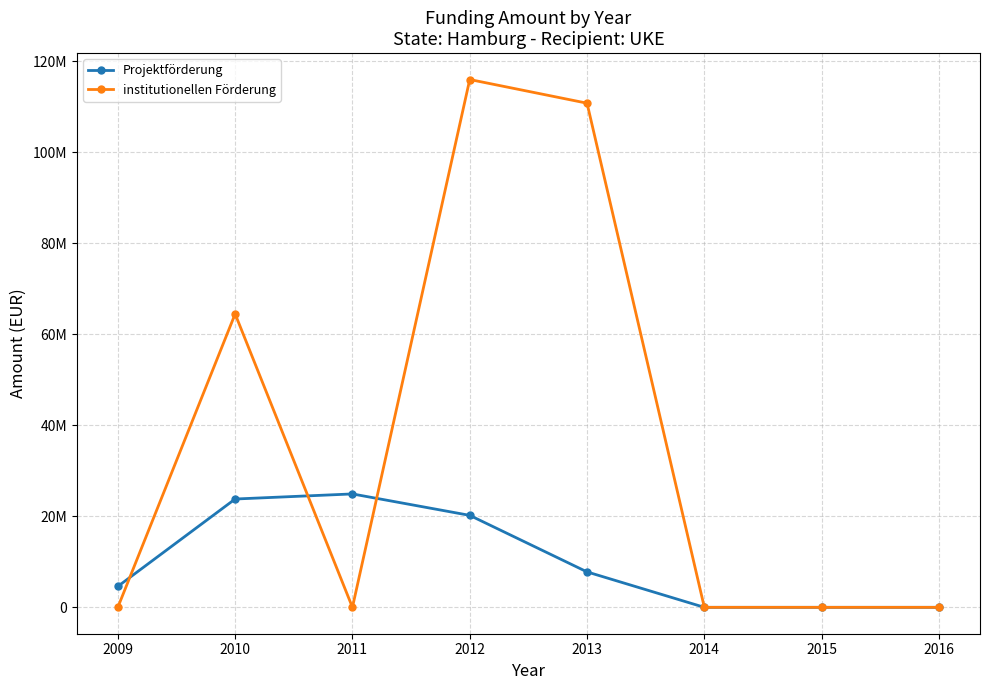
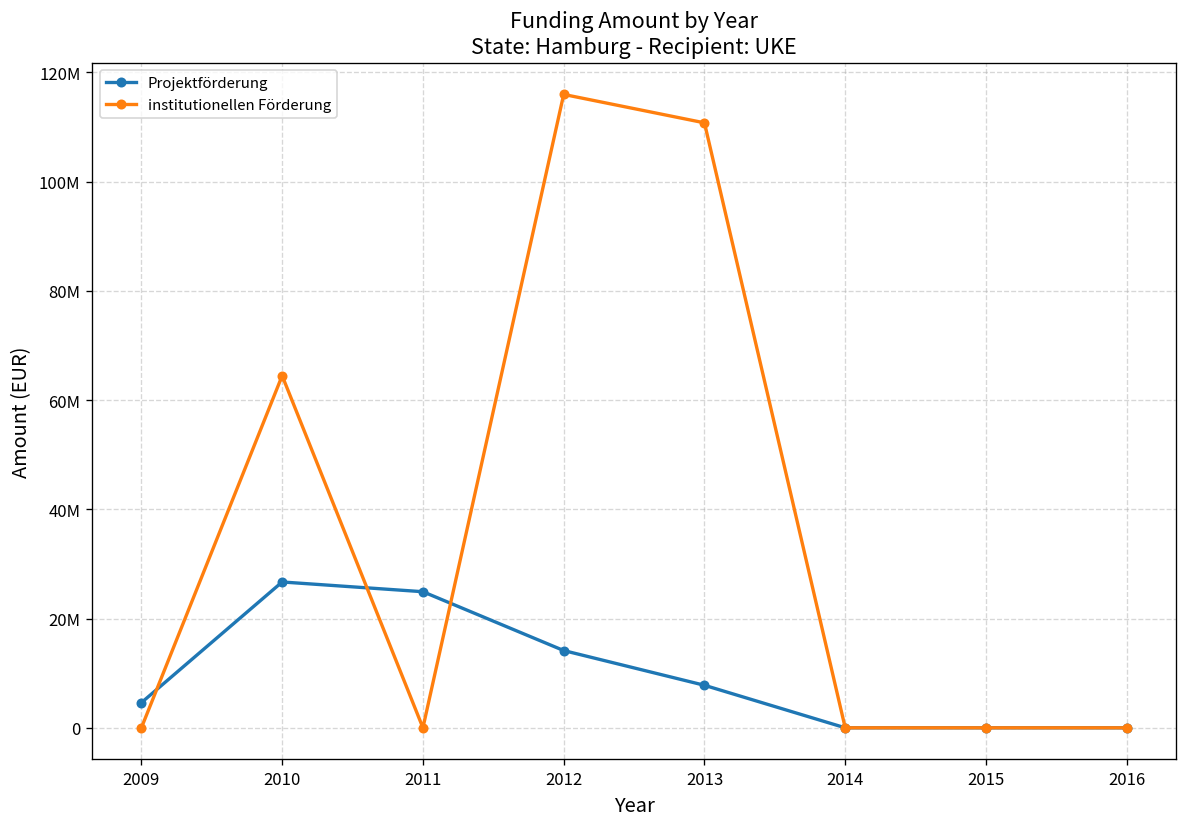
Projektförderung, 2010: 24000000 -> 27000000
Projektförderung, 2012: 20000000 -> 14000000
